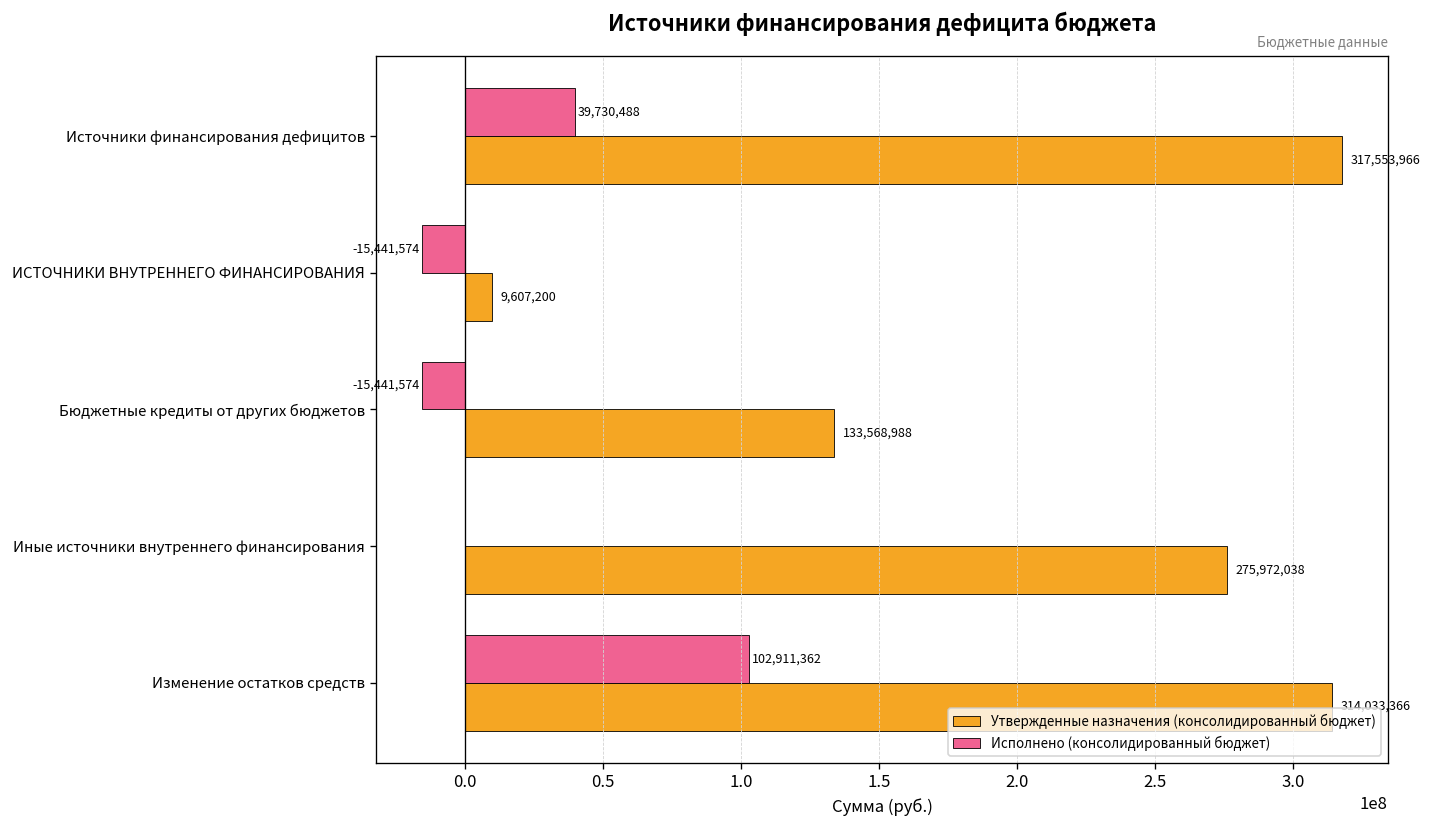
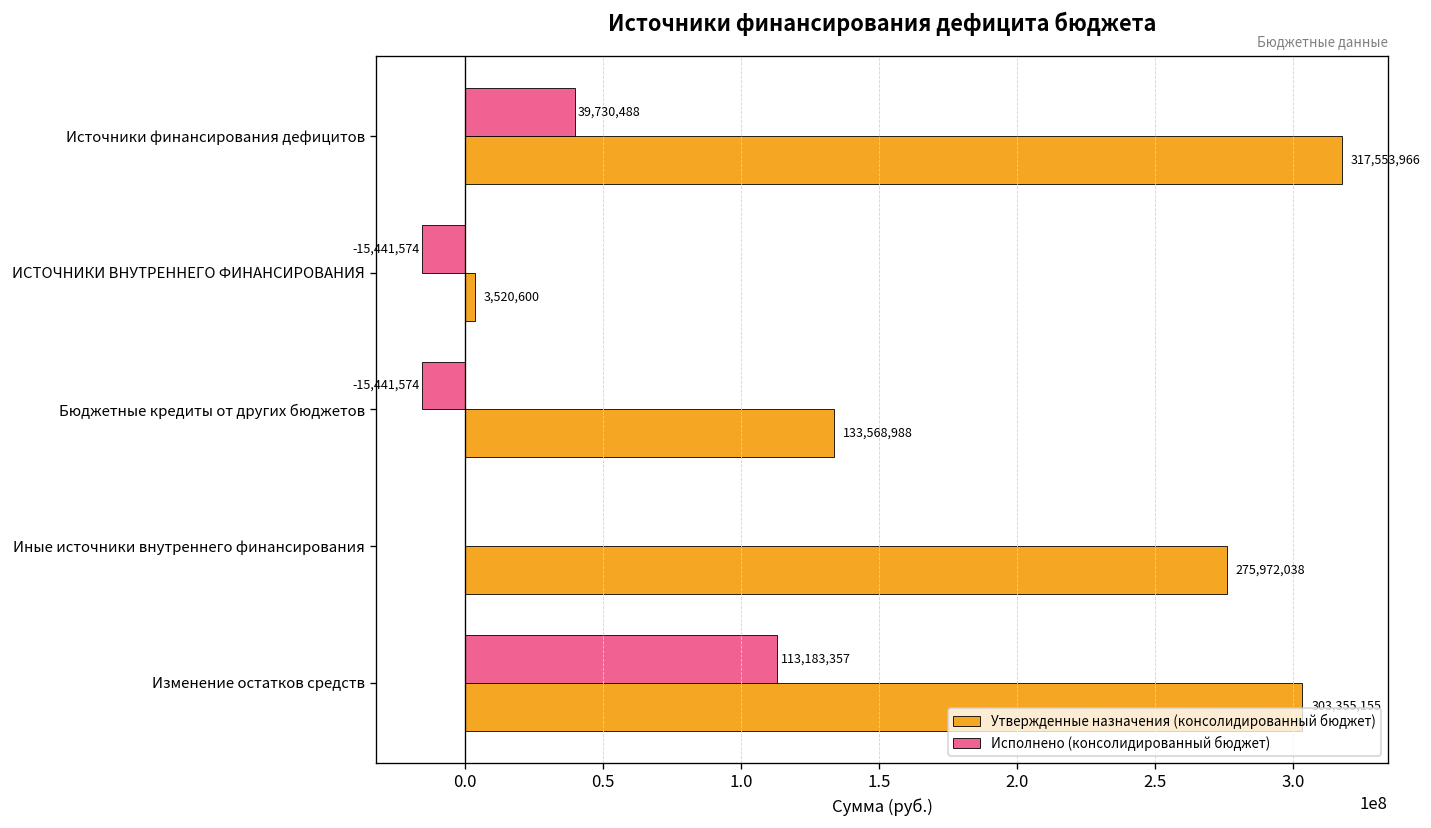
Утвержденные назначения (консолидированный бюджет), ИСТОЧНИКИ ВНУТРЕННЕГО ФИНАНСИРОВАНИЯ: 9,607,200 -> 3,520,600
Исполнено (консолидированный бюджет), Изменение остатков средств: 102,911,362 -> 113,183,357
Утвержденные назначения (консолидированный бюджет), Изменение остатков средств: 314,033,366 -> 303,355,155
